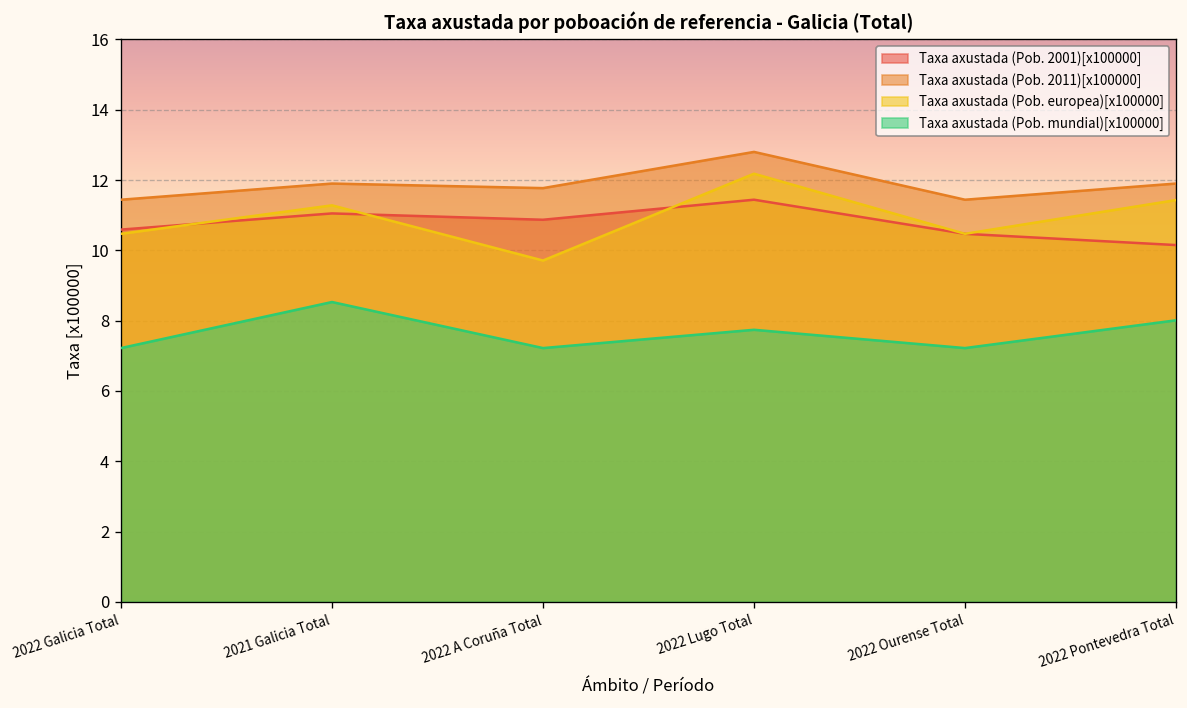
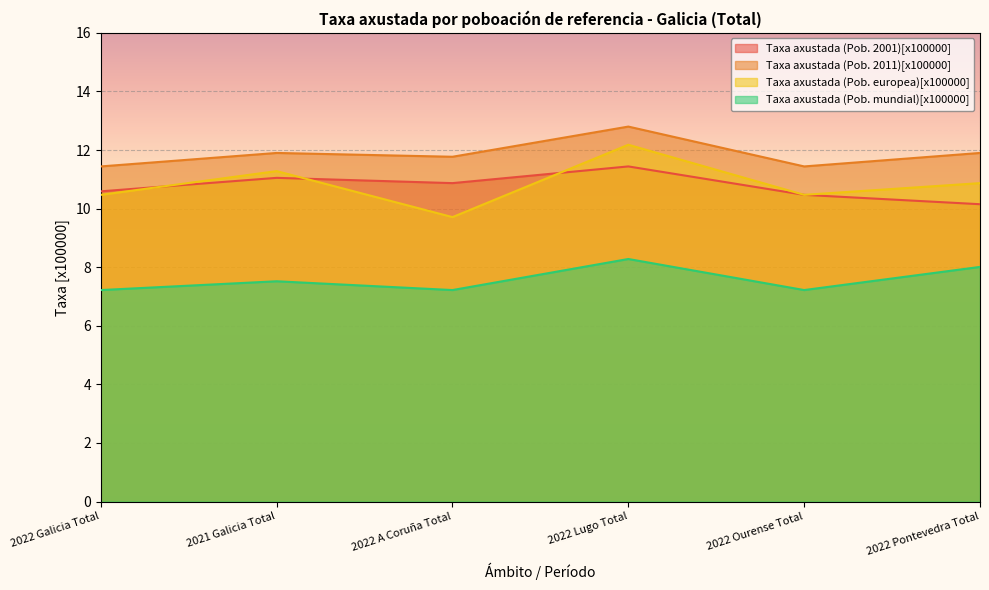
Taxa axustada (Pob. mundial)[x100000], 2021 Galicia Total: 8.5 -> 7.5
Taxa axustada (Pob. mundial)[x100000], 2022 Lugo Total: 7.7 -> 8.3
Taxa axustada (Pob. europea)[x100000], 2022 Pontevedra Total: 11.4 -> 10.9
